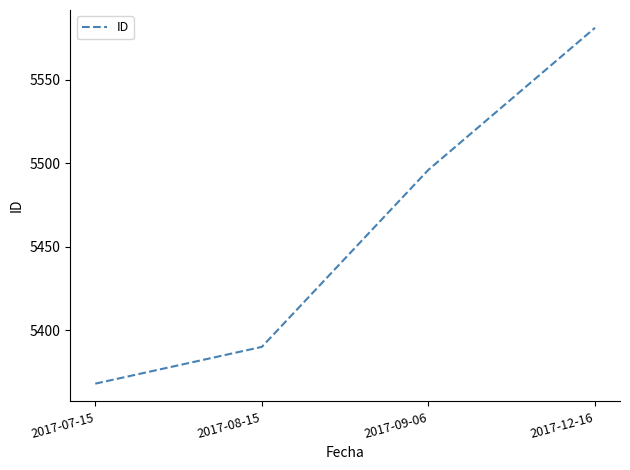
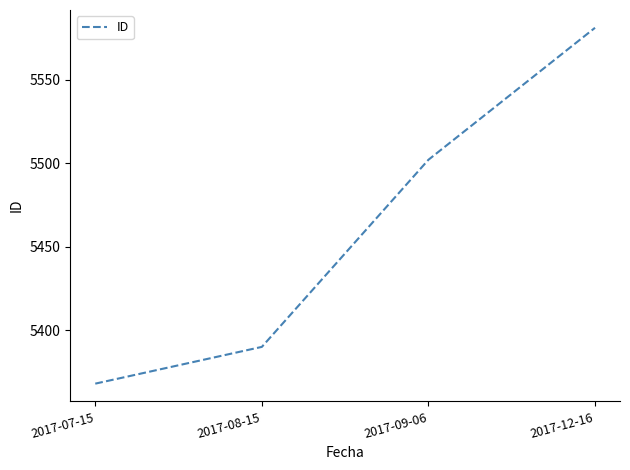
2017-09-06: 5496 -> 5502
